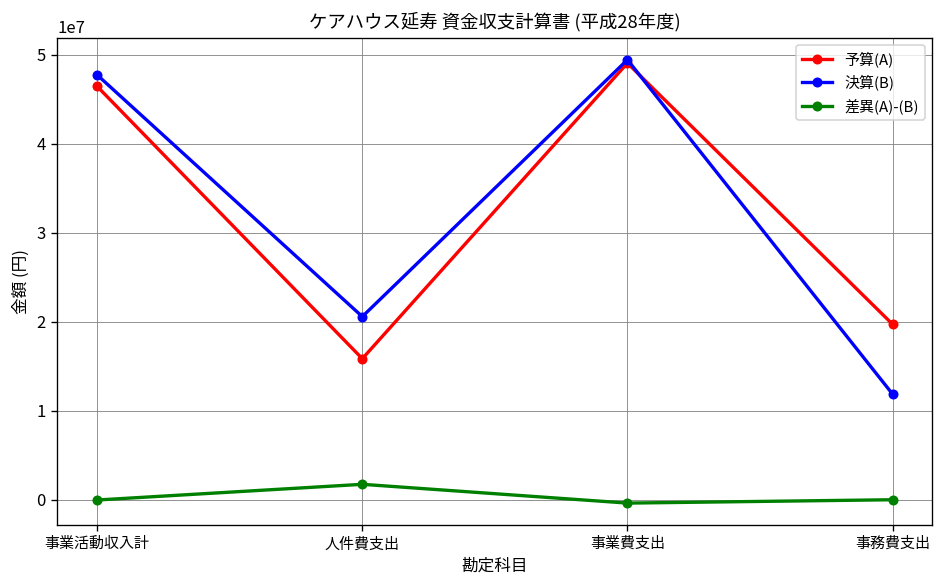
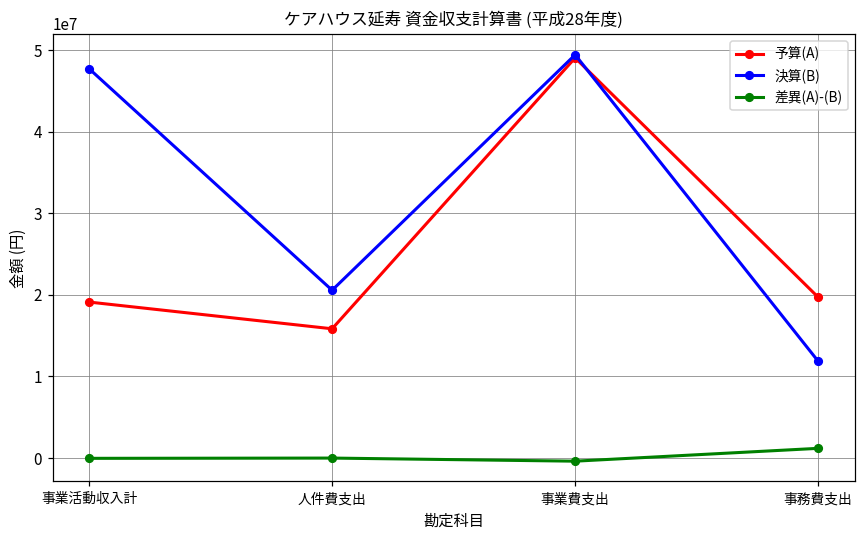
予算(A), 事業活動収入計: 46000000 -> 19000000
差異(A)-(B), 人件費支出: 2000000 -> 0
差異(A)-(B), 事務費支出: 0 -> 1000000
